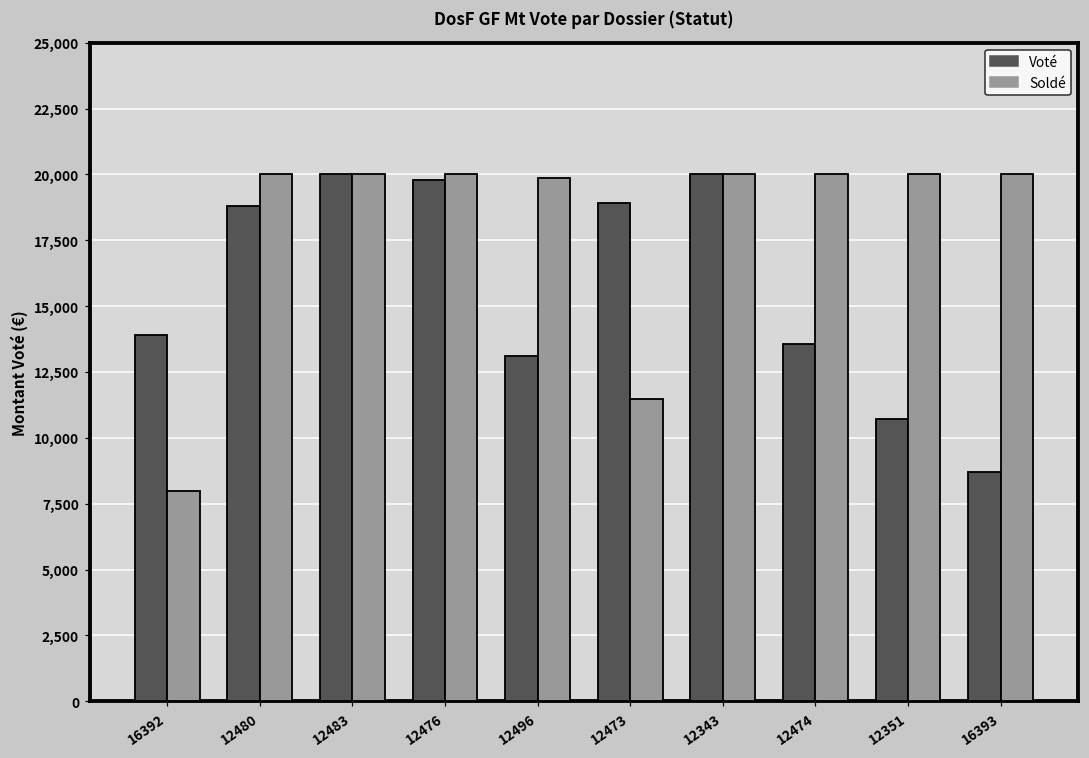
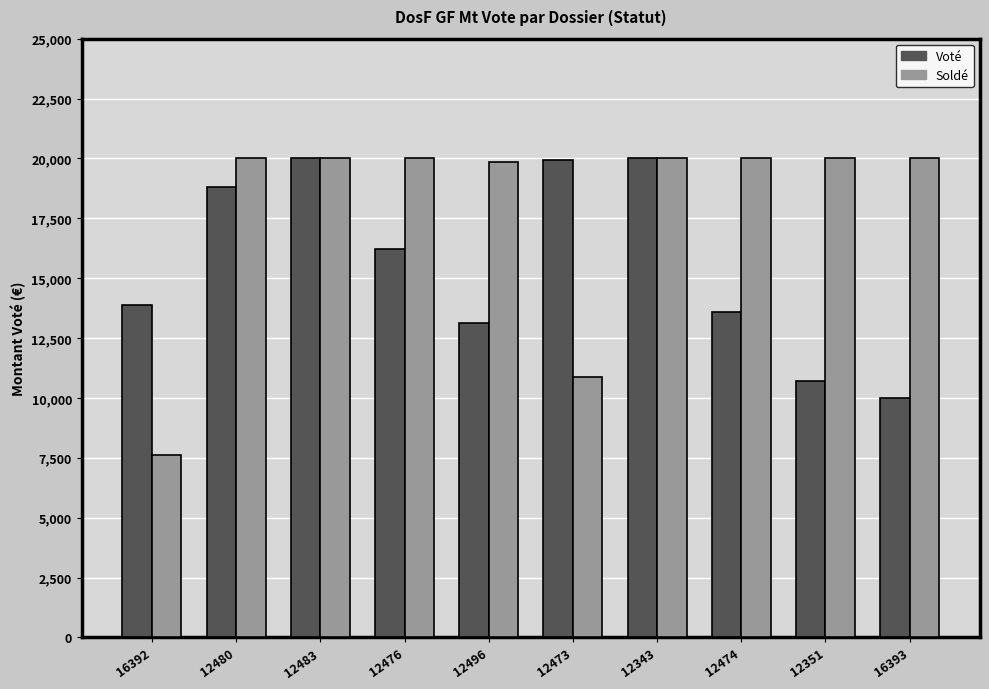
Soldé, 16392: 8,000 -> 7,600
Voté, 12476: 19,800 -> 16,200
Voté, 12473: 18,900 -> 19,900
Soldé, 12473: 11,500 -> 10,900
Voté, 16393: 8,700 -> 10,000
